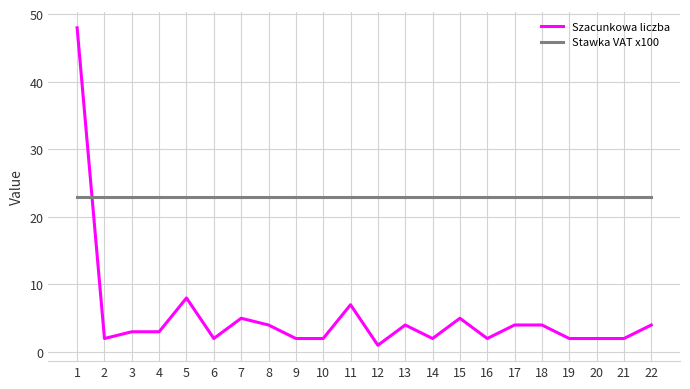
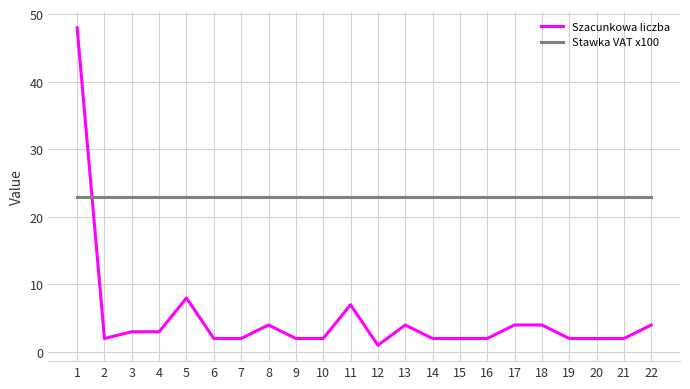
Szacunkowa liczba, 7: 5 -> 2
Szacunkowa liczba, 15: 5 -> 2
